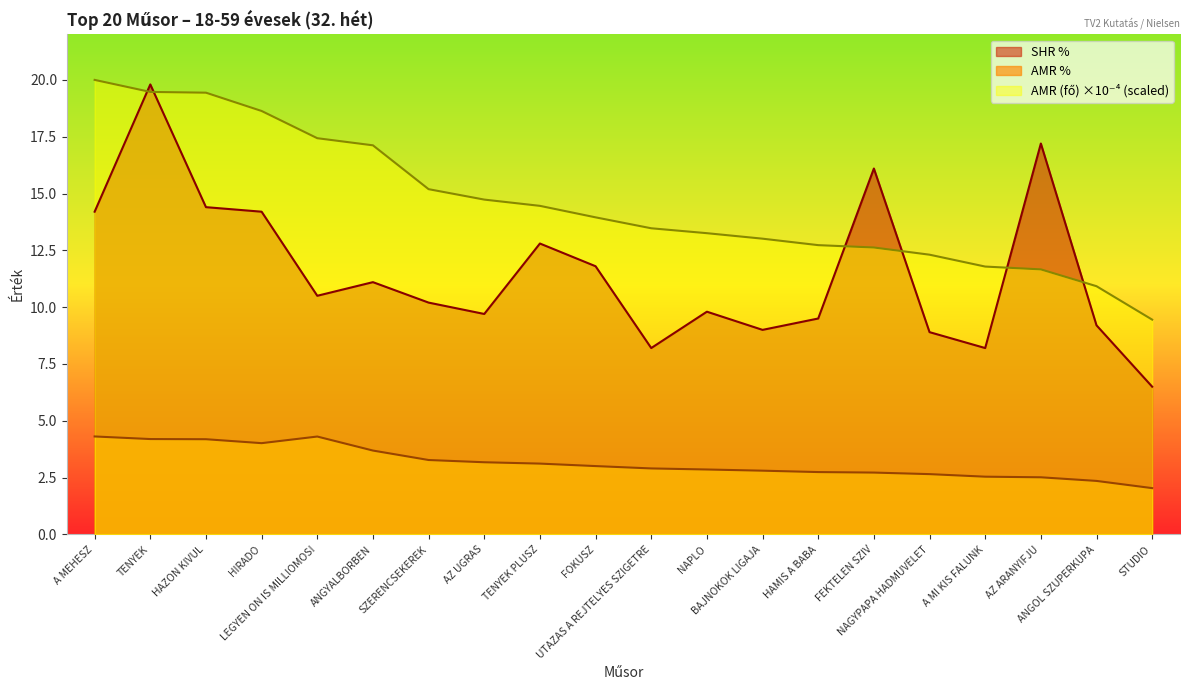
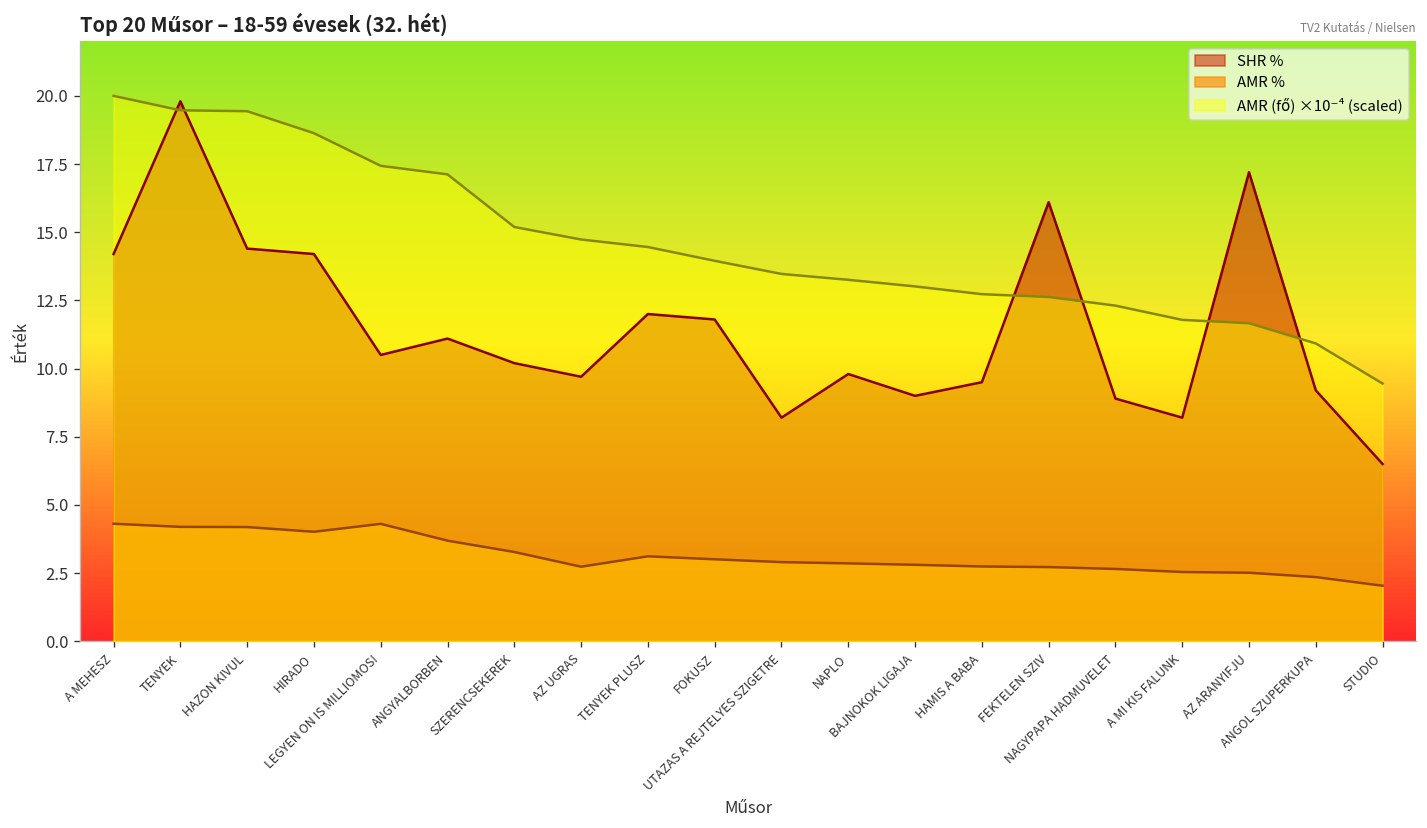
AMR %, AZ UGRAS: 3.2 -> 2.7
SHR %, TENYEK PLUSZ: 12.8 -> 12.0
